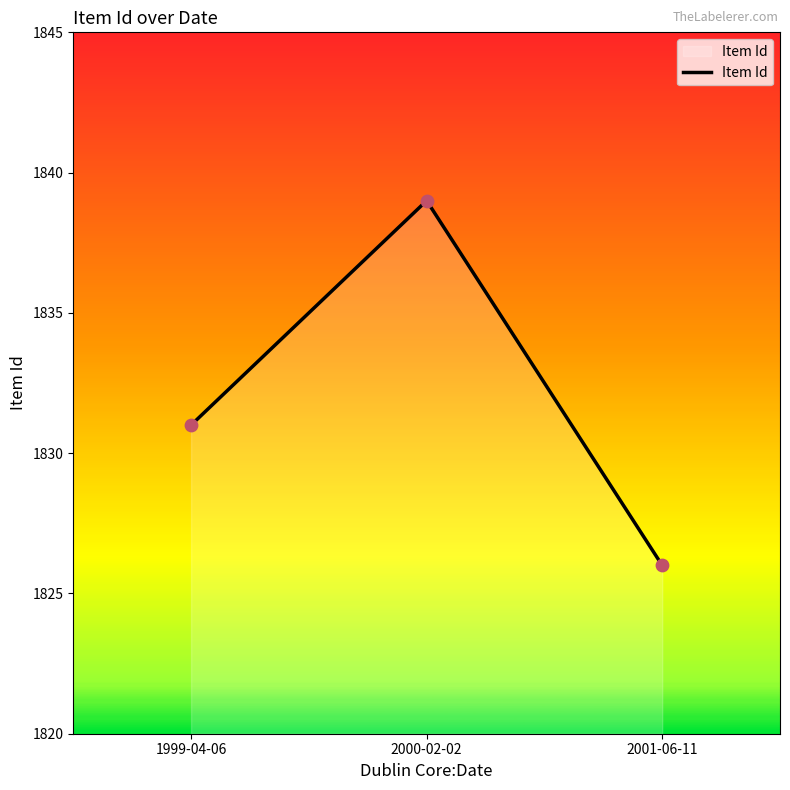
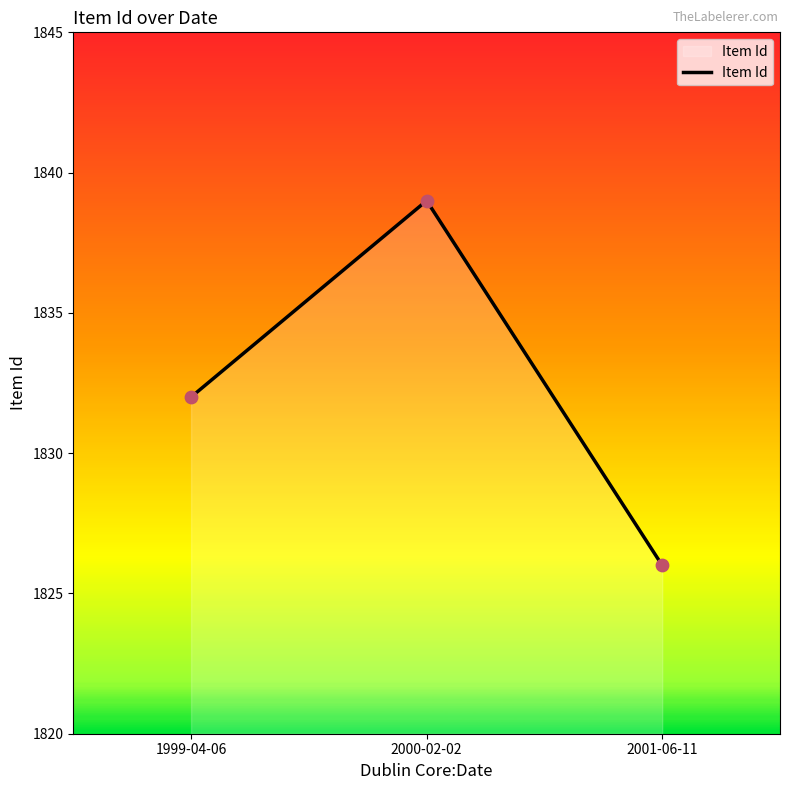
1999-04-06: 1831 -> 1832
